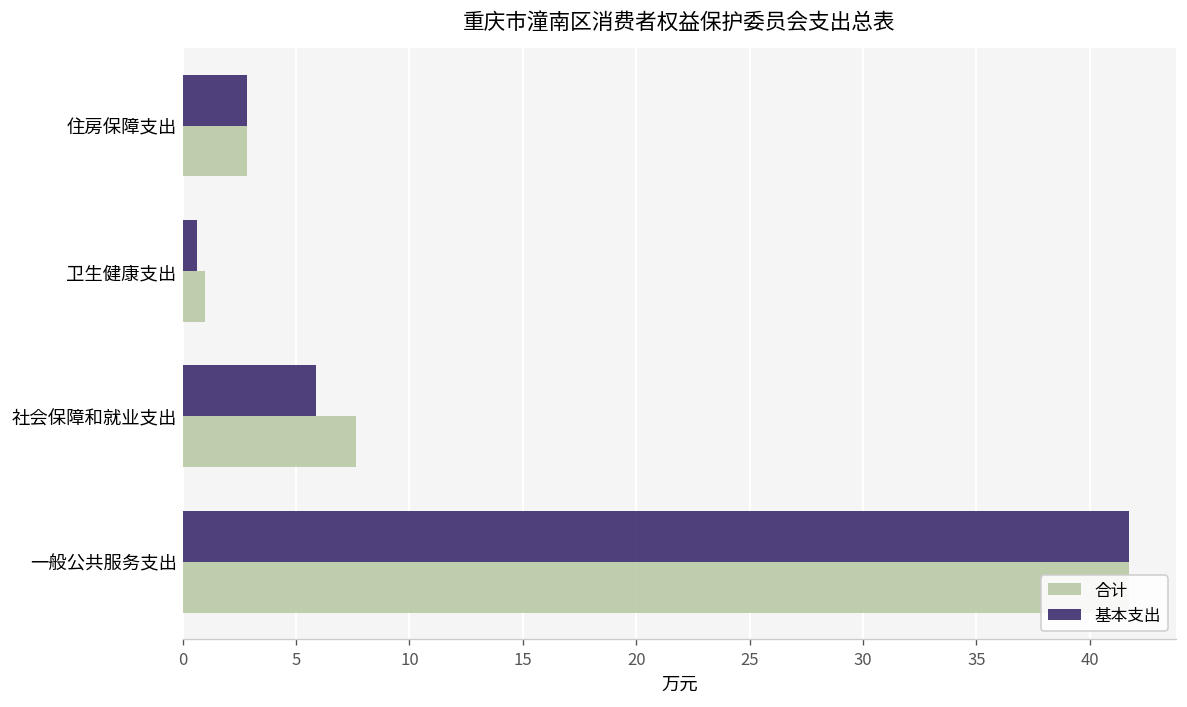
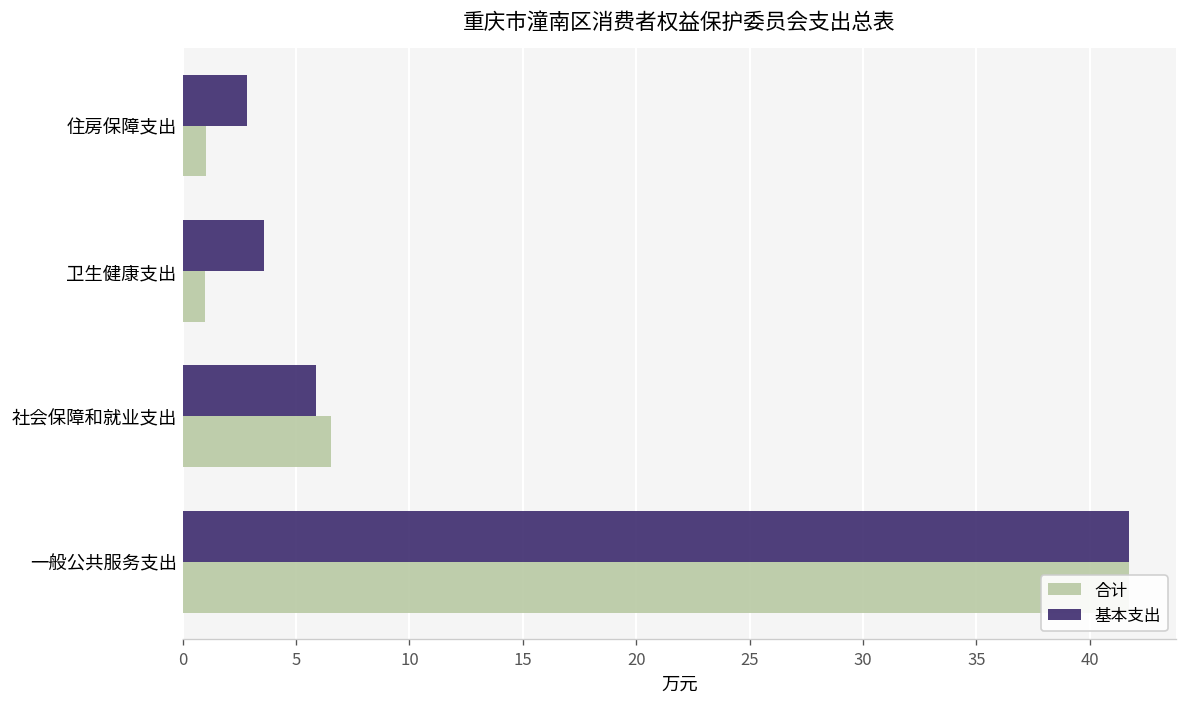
合计, 住房保障支出: 2.8 -> 1.0
基本支出, 卫生健康支出: 0.6 -> 3.6
合计, 社会保障和就业支出: 7.6 -> 6.6
